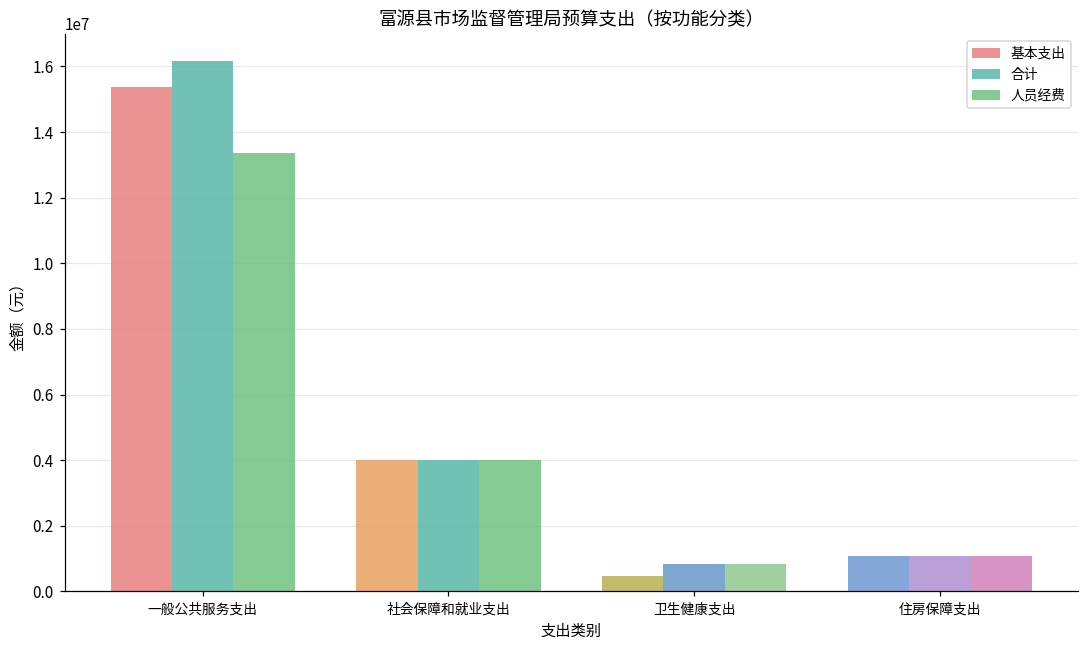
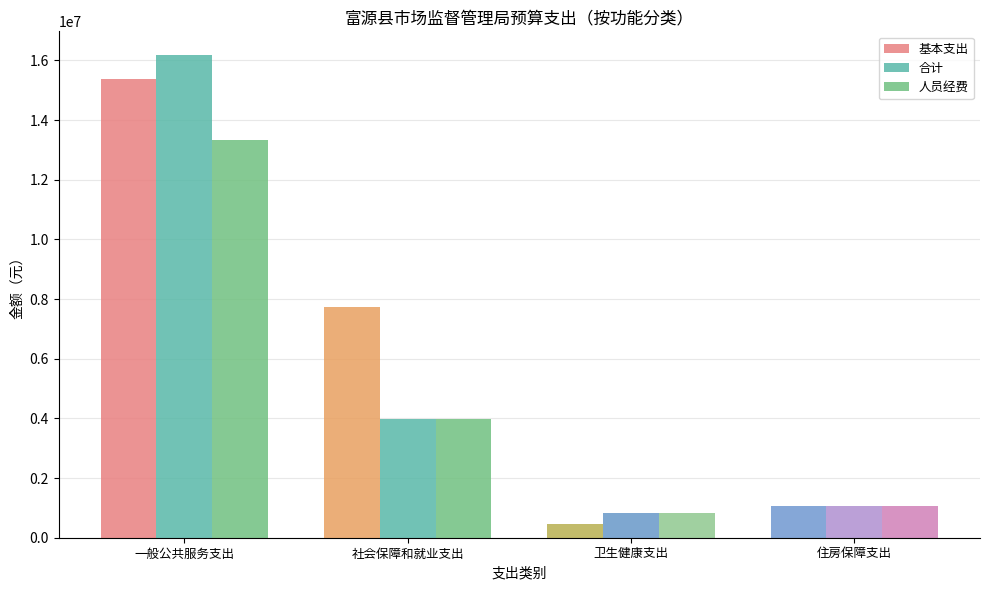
基本支出, 社会保障和就业支出: 4000000 -> 7700000
